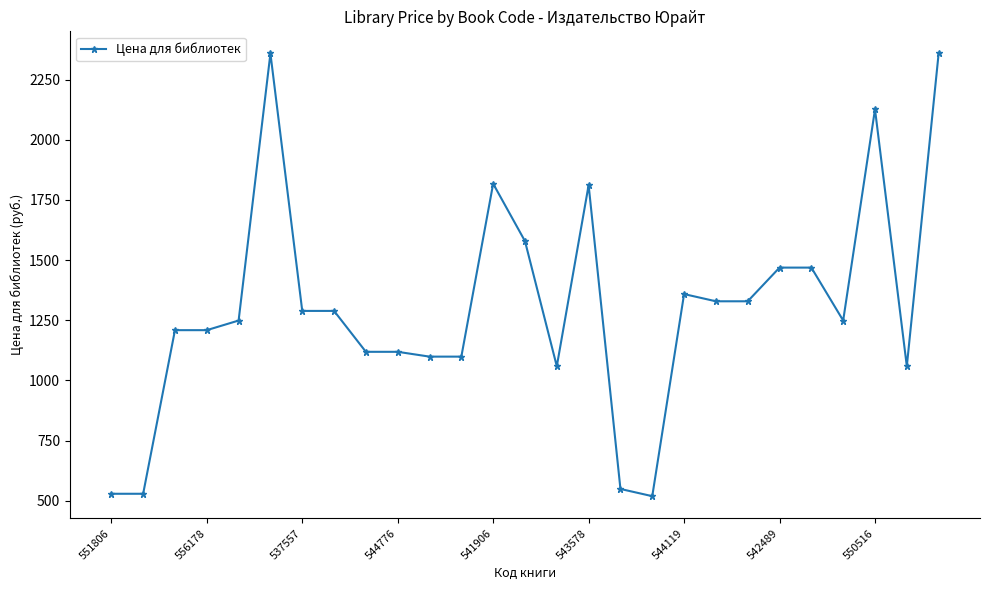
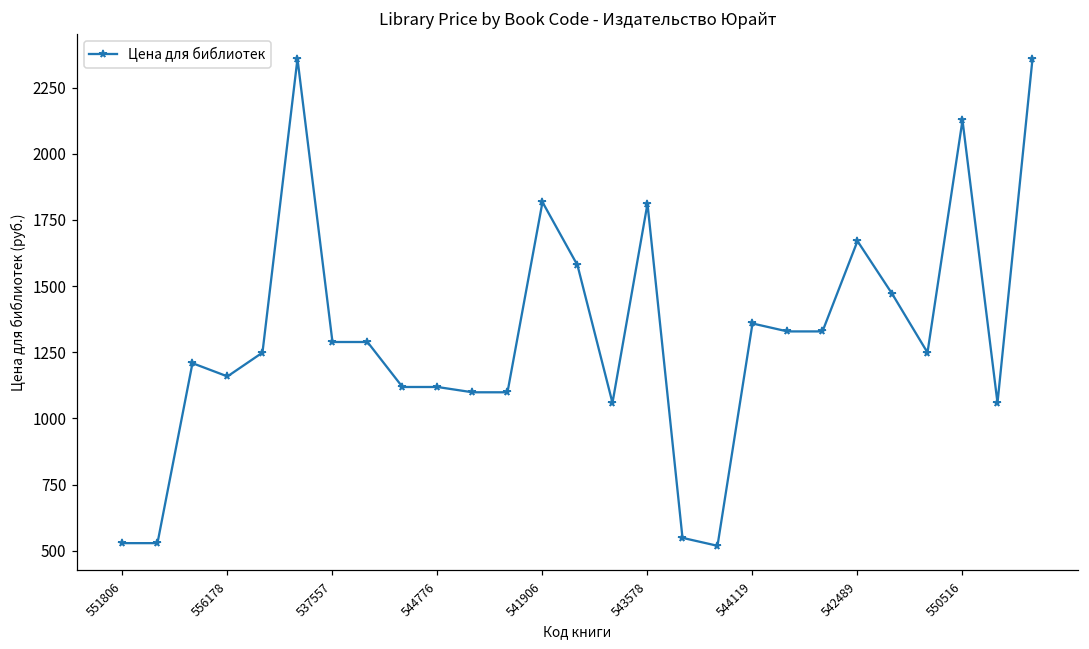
556178: 1210 -> 1160
542489: 1470 -> 1670
